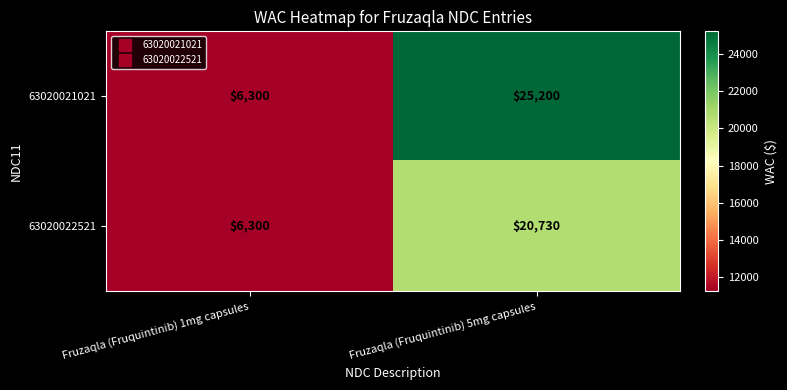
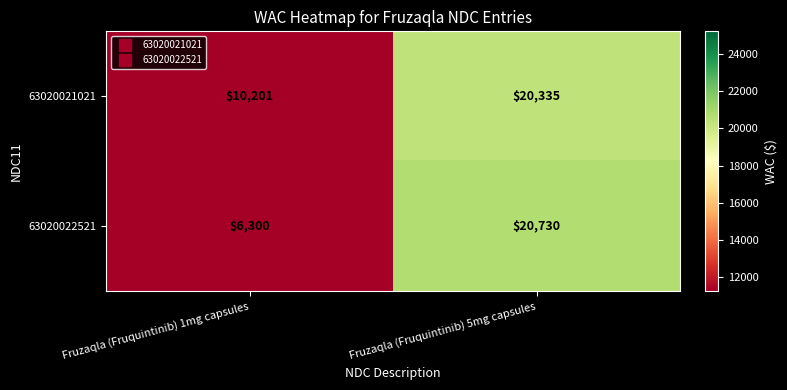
63020021021, Fruzaqla (Fruquintinib) 1mg capsules: $6,300 -> $10,201
63020021021, Fruzaqla (Fruquintinib) 5mg capsules: $25,200 -> $20,335
